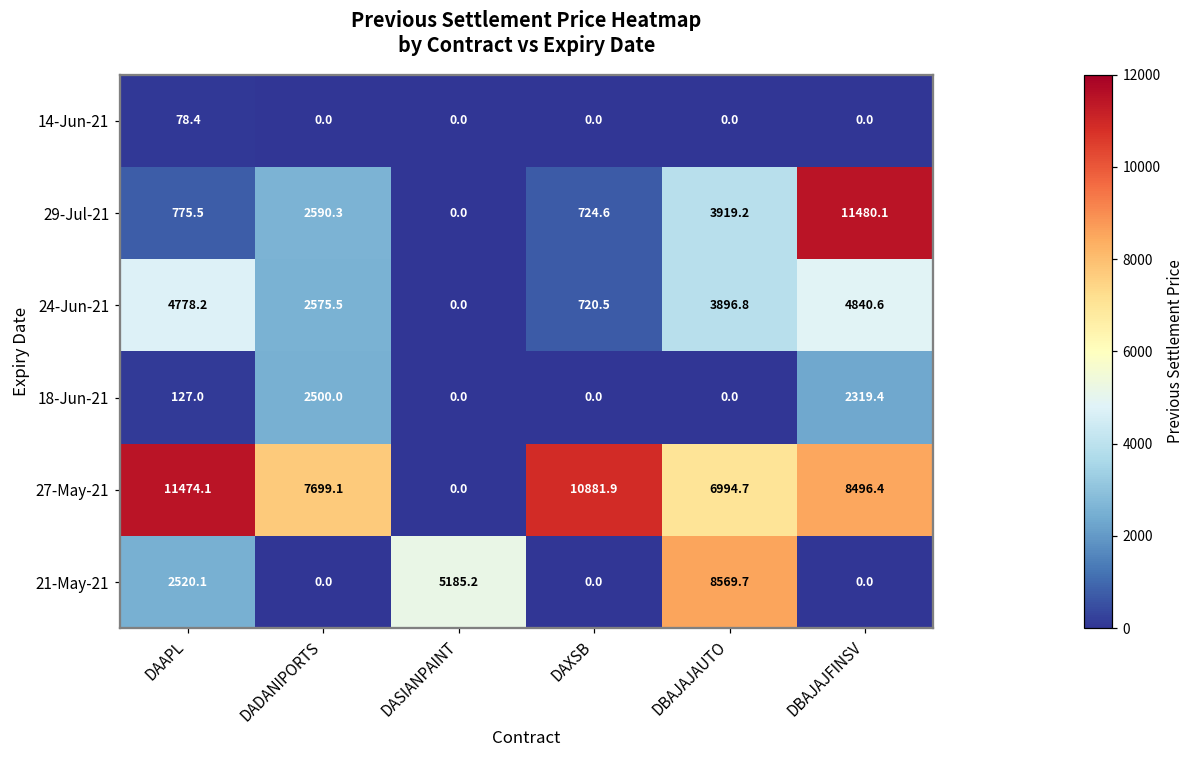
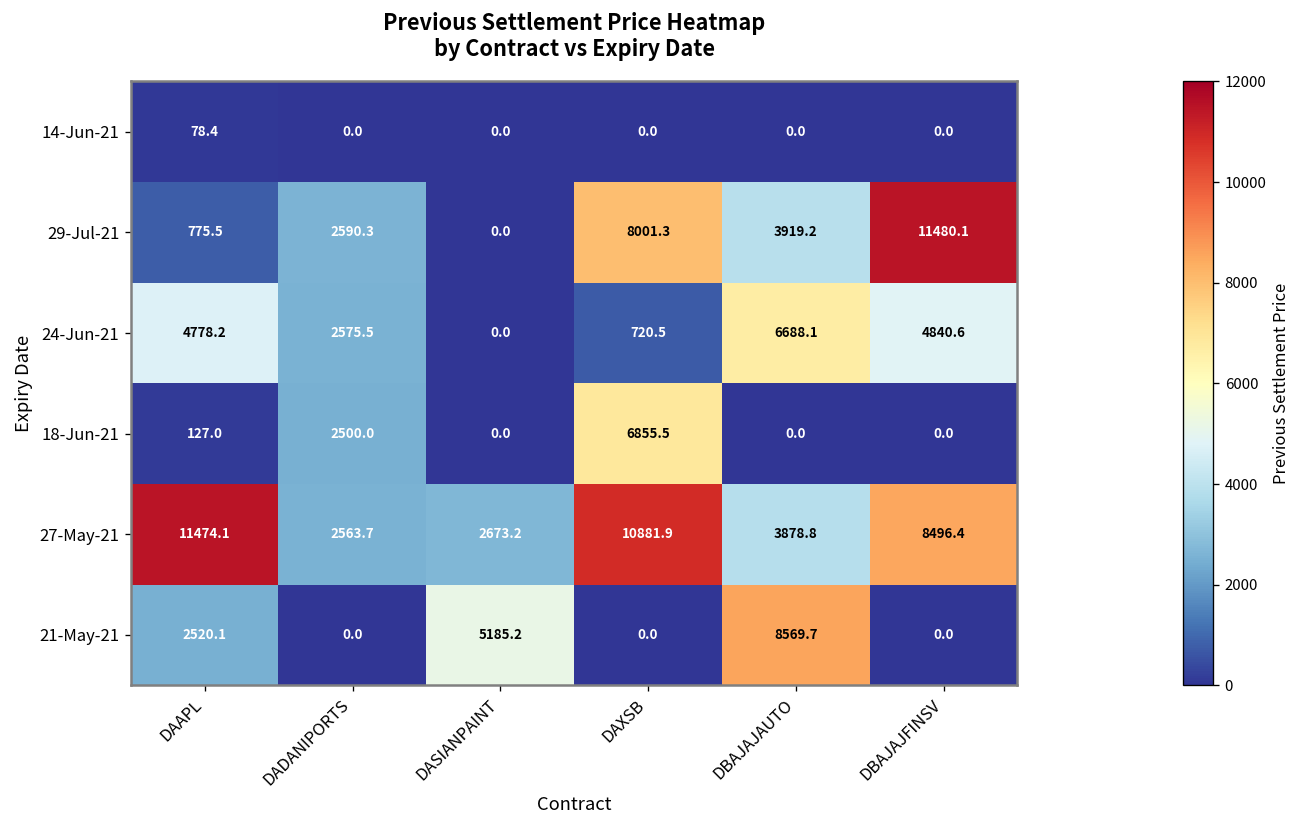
29-Jul-21, DAXSB: 724.6 -> 8001.3
24-Jun-21, DBAJAJAUTO: 3896.8 -> 6688.1
18-Jun-21, DAXSB: 0.0 -> 6855.5
18-Jun-21, DBAJAJFINSV: 2319.4 -> 0.0
27-May-21, DADANIPORTS: 7699.1 -> 2563.7
27-May-21, DASIANPAINT: 0.0 -> 2673.2
27-May-21, DBAJAJAUTO: 6994.7 -> 3878.8
